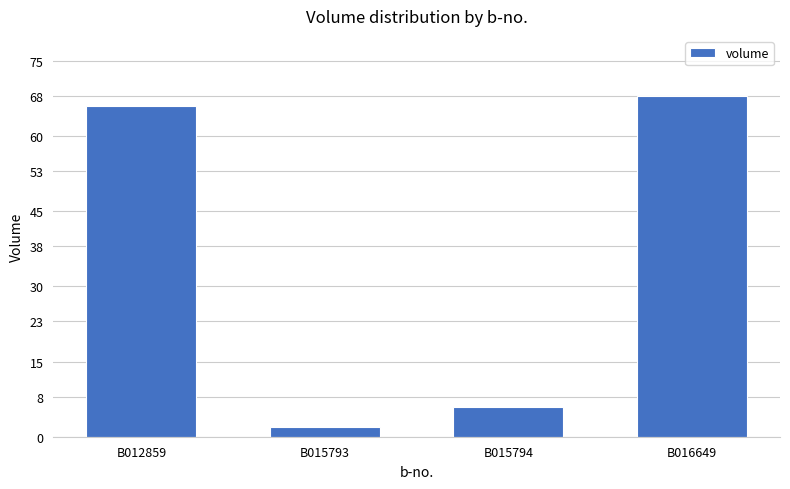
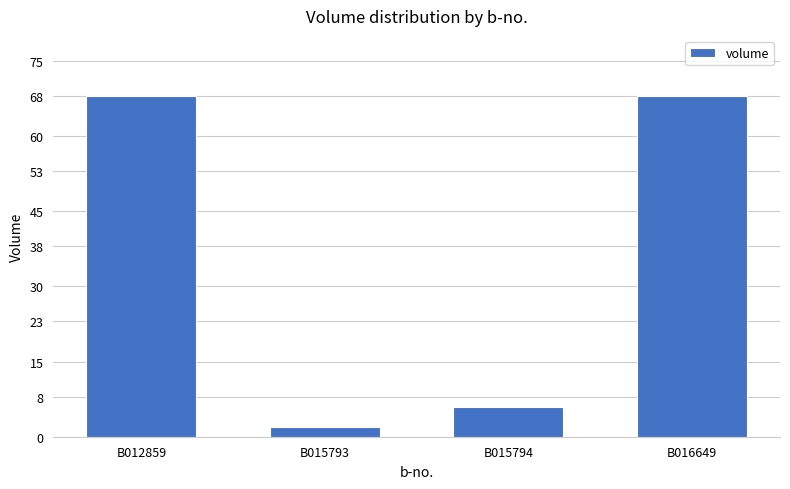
B012859: 66 -> 68
